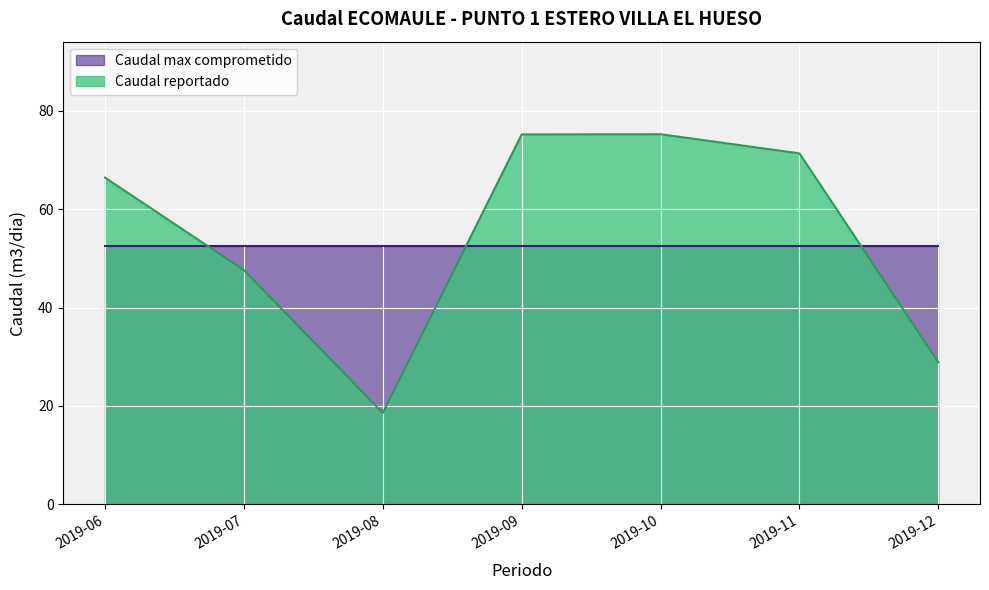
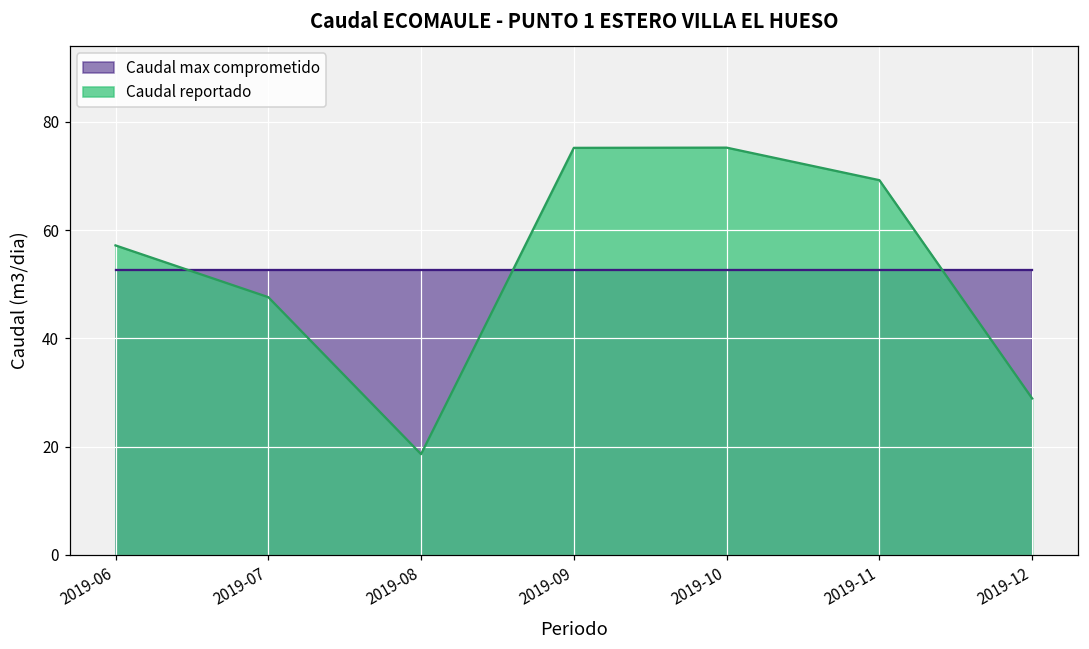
Caudal reportado, 2019-06: 66 -> 57
Caudal reportado, 2019-11: 71 -> 69
